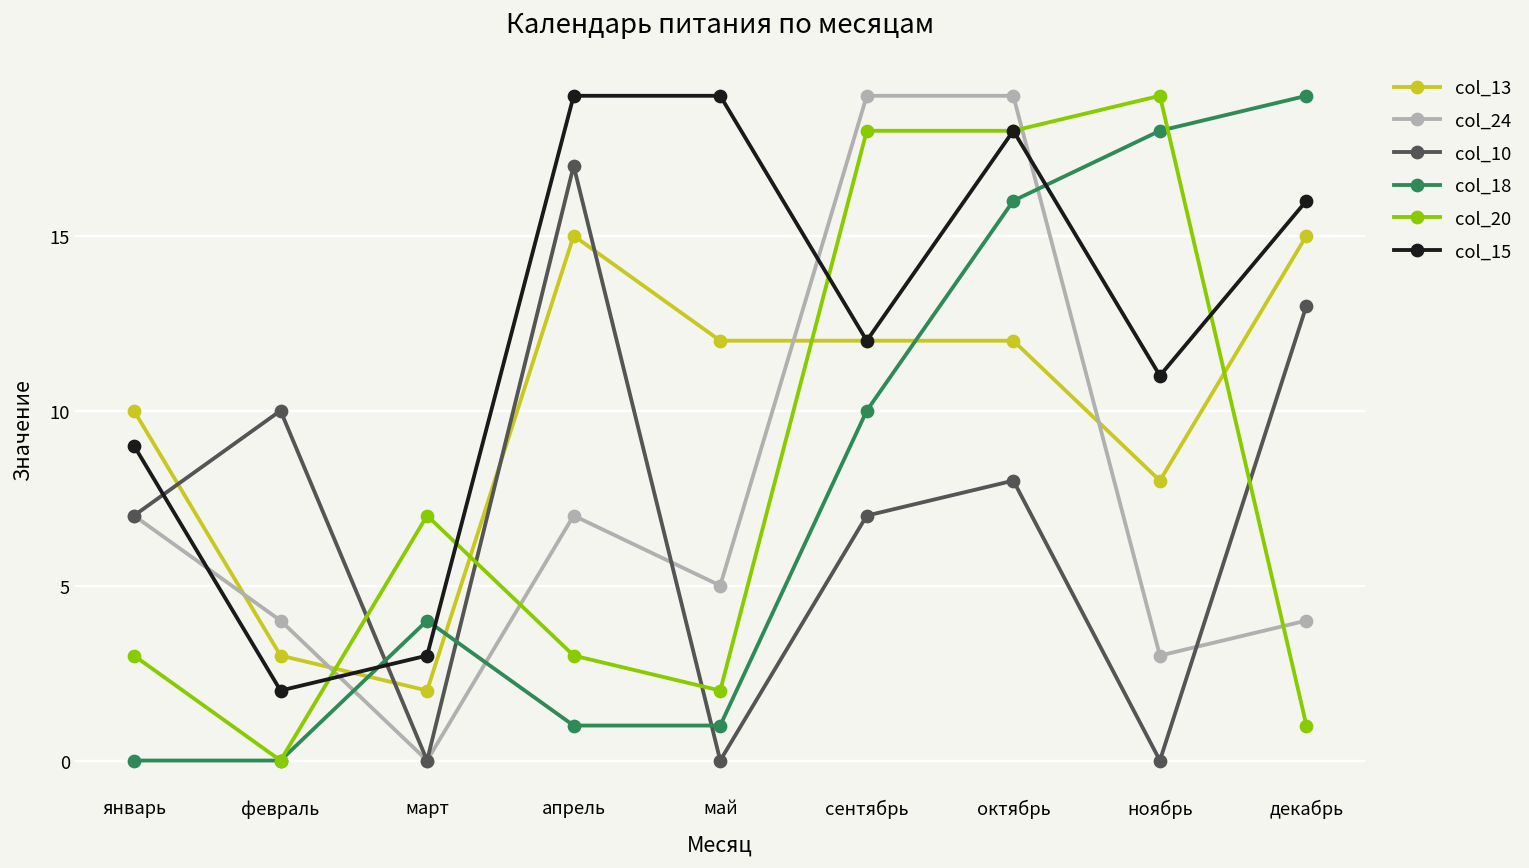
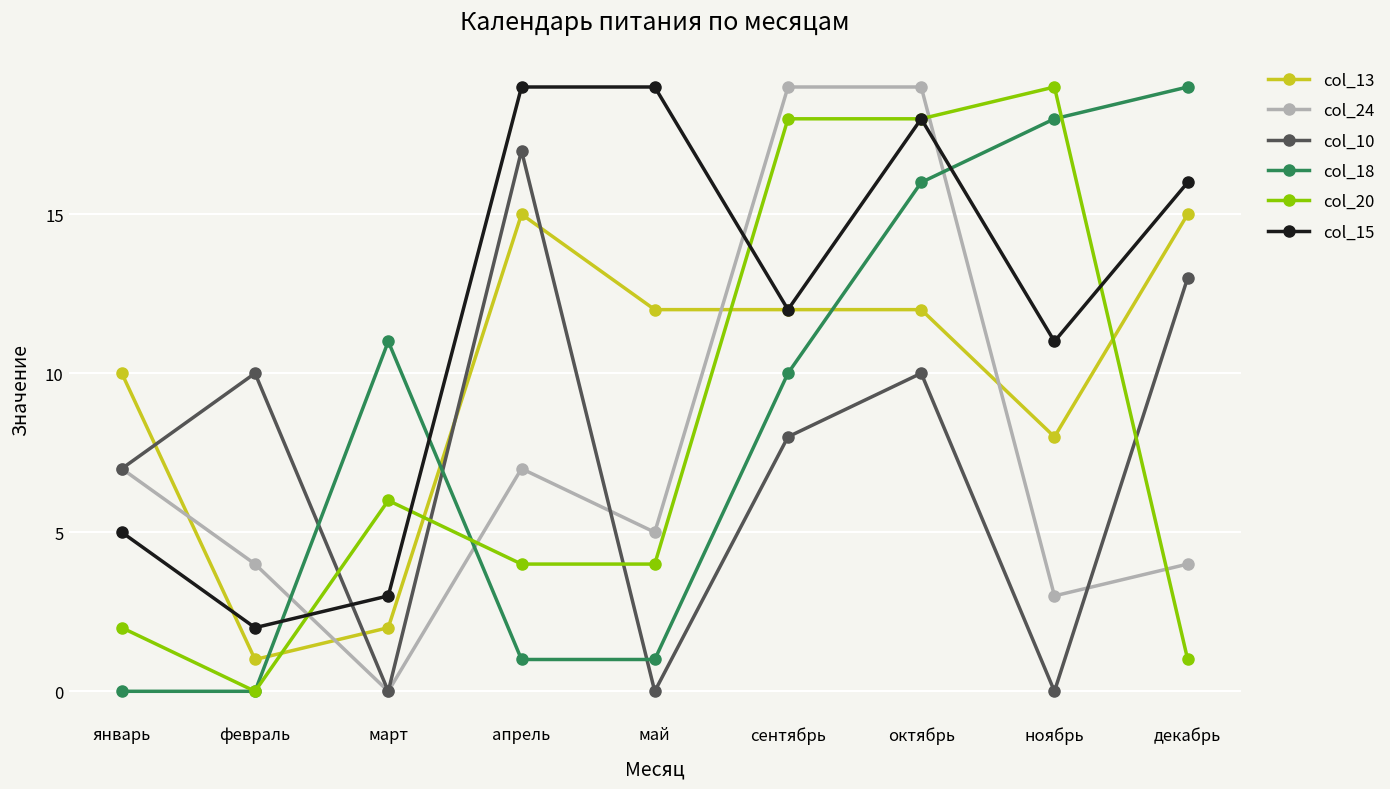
col_20, январь: 3 -> 2
col_15, январь: 9 -> 5
col_13, февраль: 3 -> 1
col_18, март: 4 -> 11
col_20, март: 7 -> 6
col_20, апрель: 3 -> 4
col_20, май: 2 -> 4
col_10, сентябрь: 7 -> 8
col_10, октябрь: 8 -> 10
